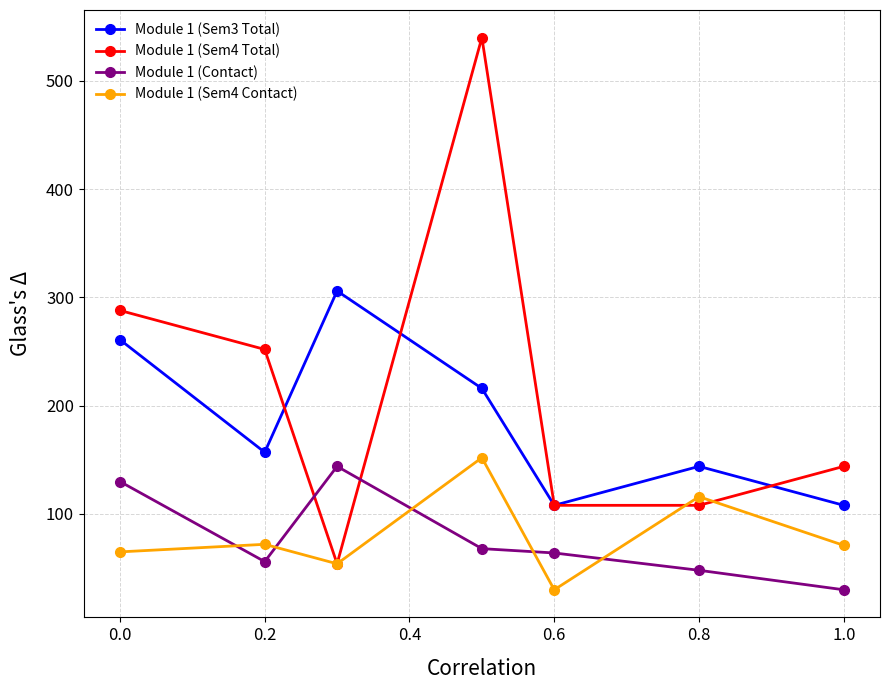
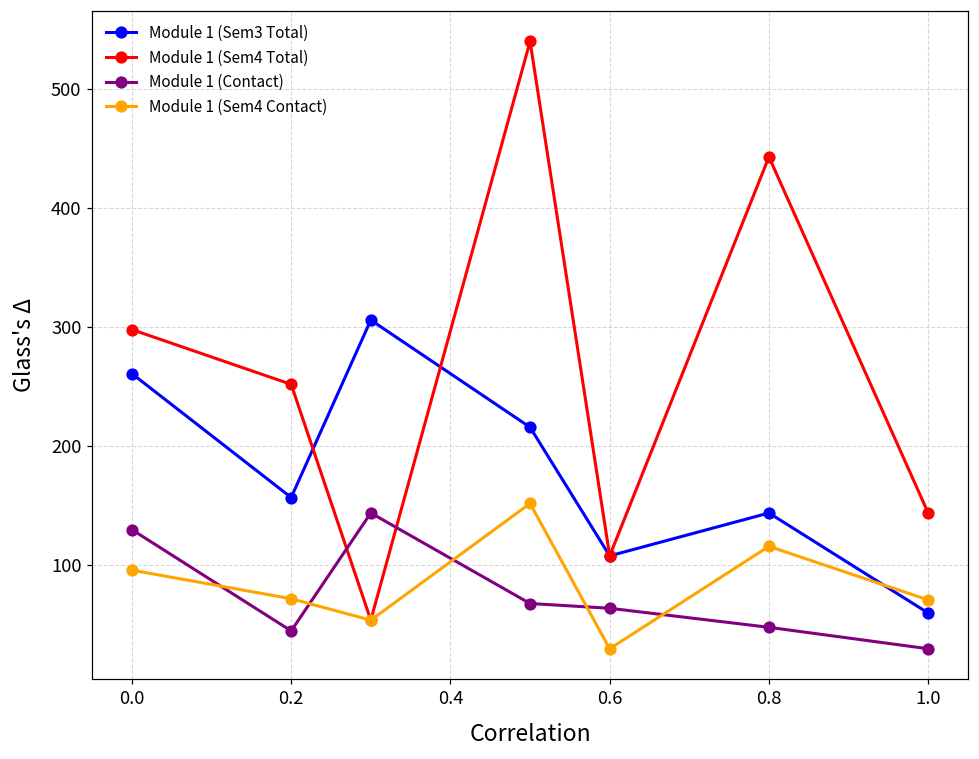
Module 1 (Sem4 Total), 0.0: 288 -> 298
Module 1 (Sem4 Contact), 0.0: 65 -> 96
Module 1 (Contact), 0.2: 56 -> 45
Module 1 (Sem4 Total), 0.8: 108 -> 443
Module 1 (Sem3 Total), 1.0: 108 -> 60
